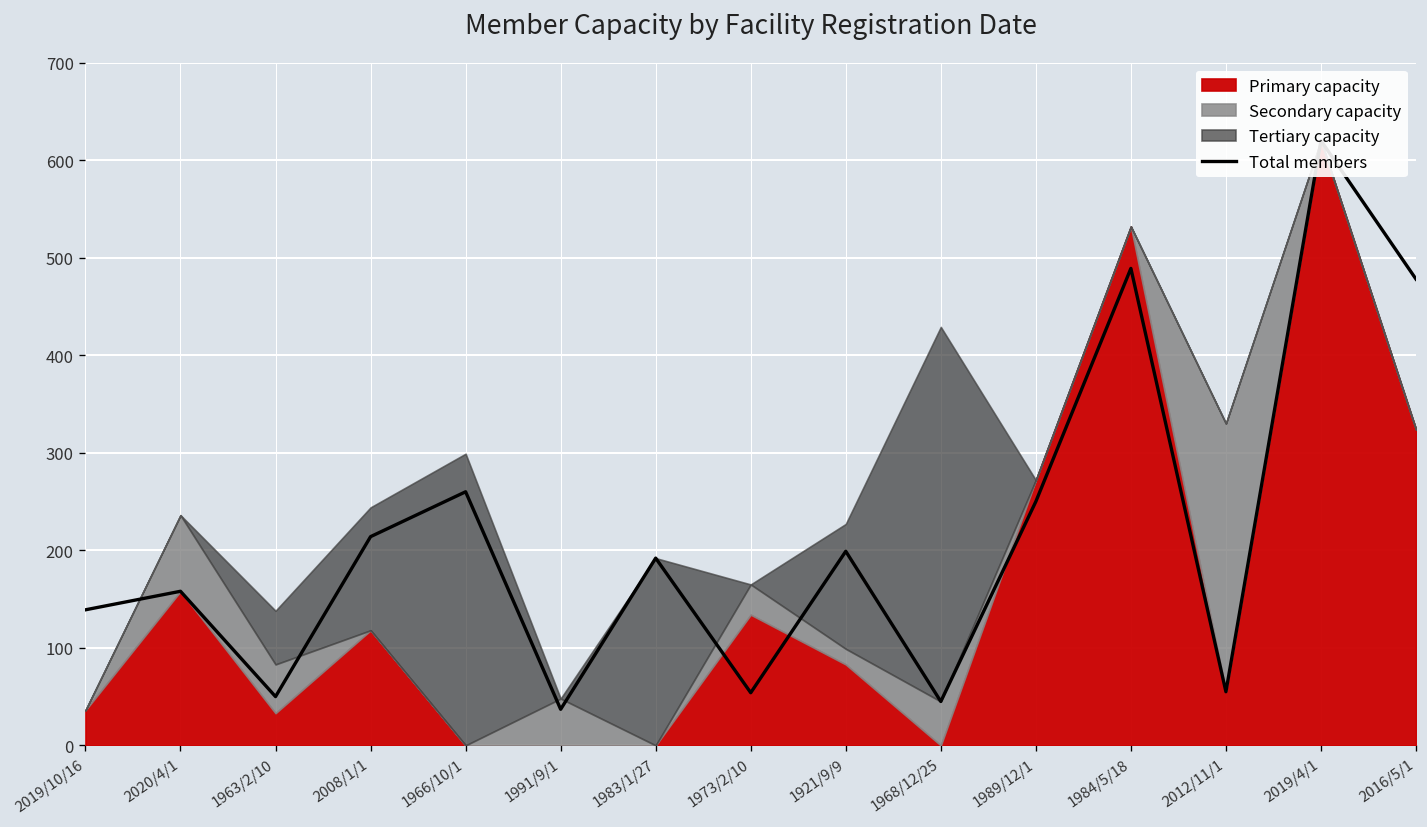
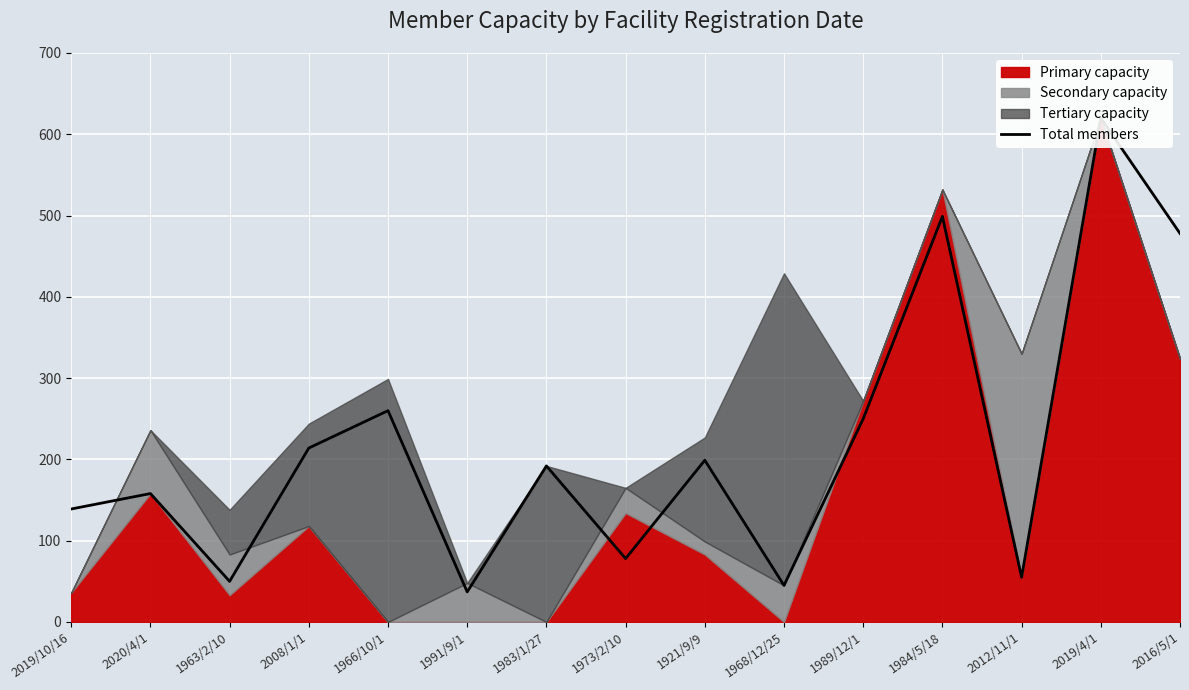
Total members, 1973/2/10: 50 -> 80
Total members, 1984/5/18: 490 -> 500
